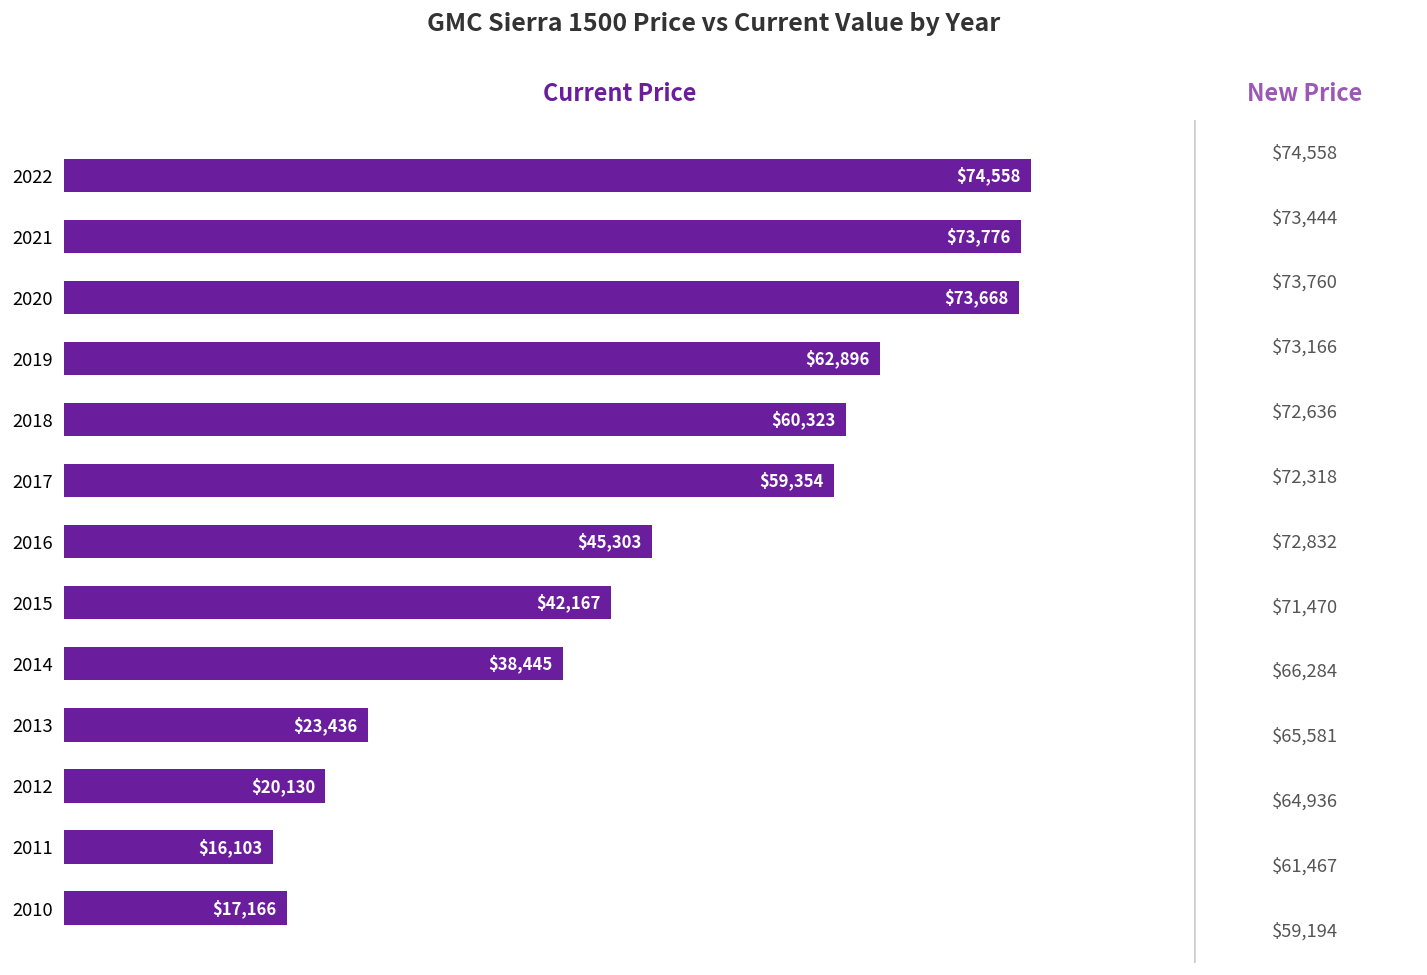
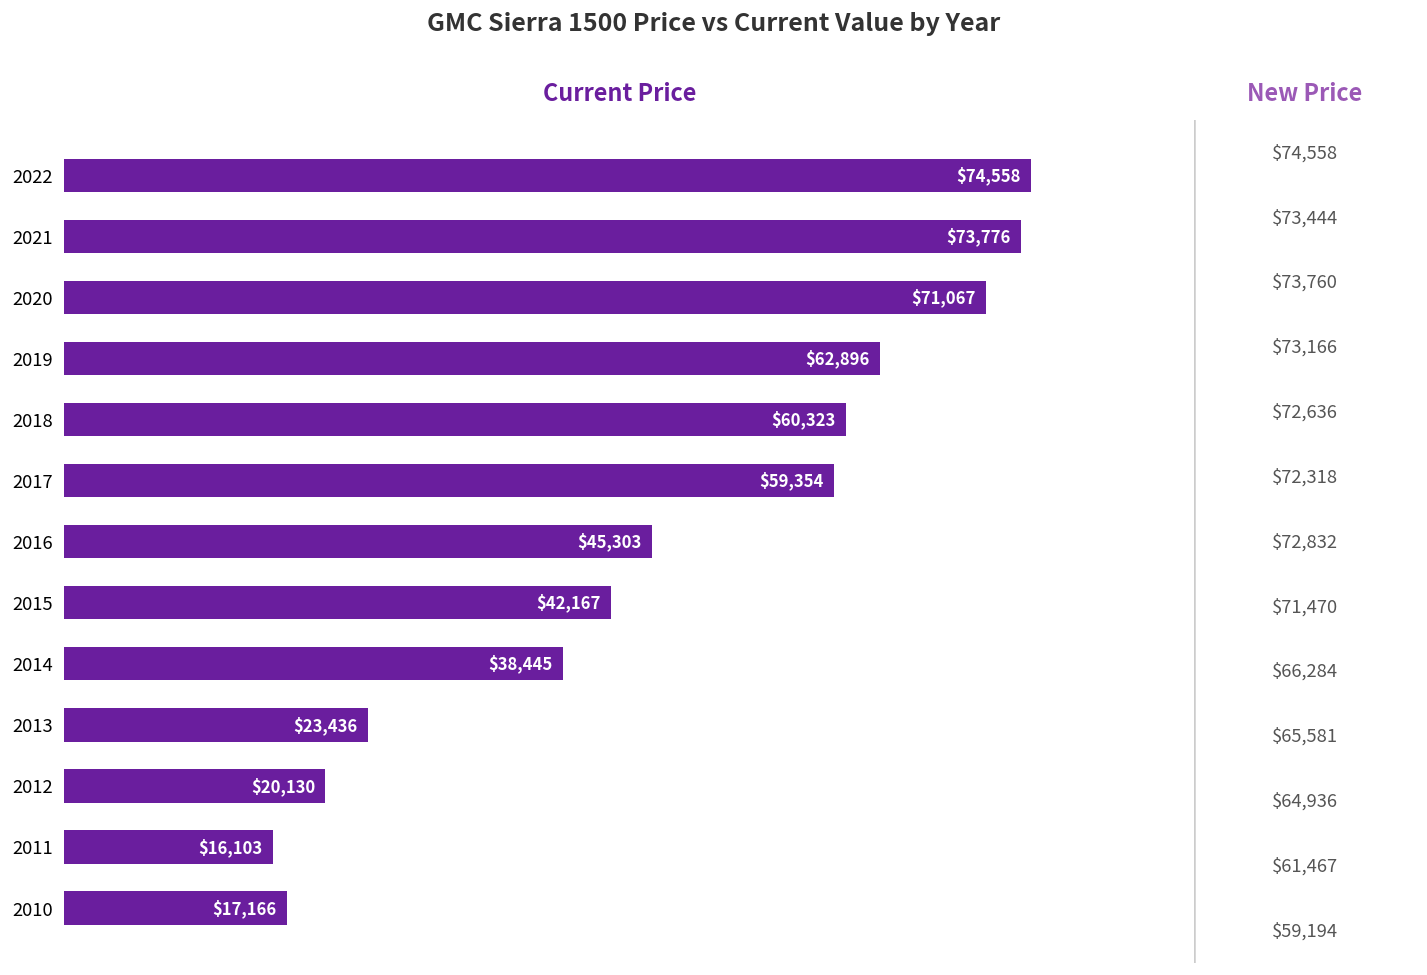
2020: $73,668 -> $71,067
